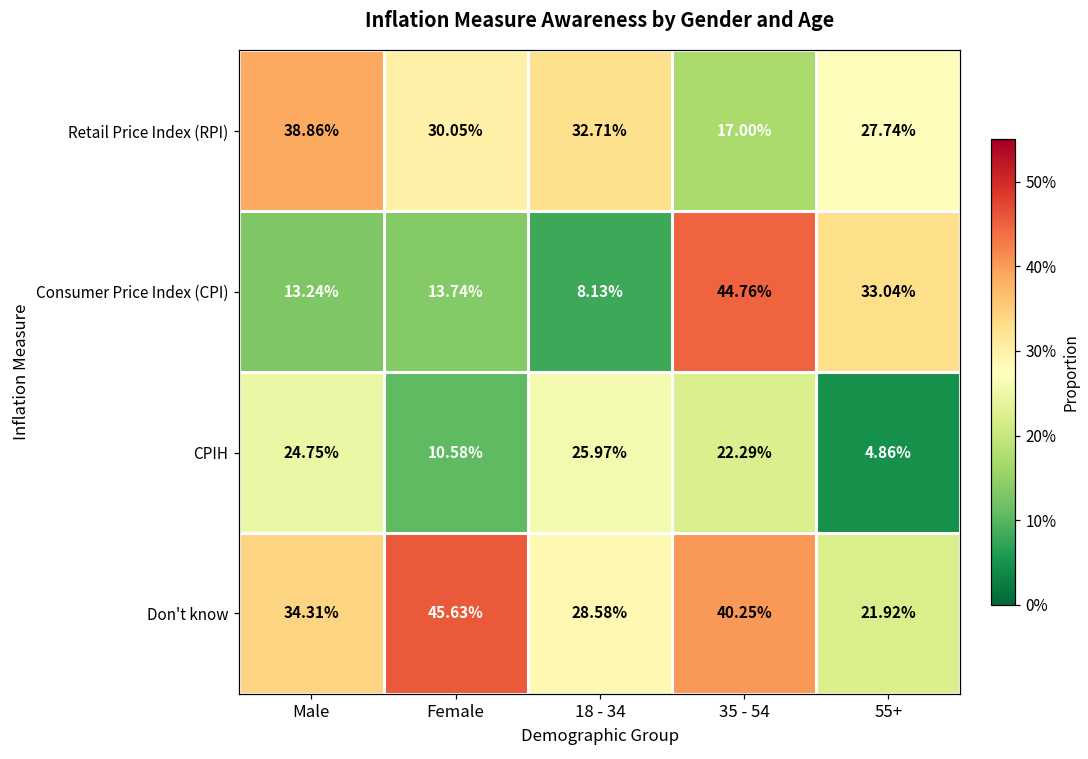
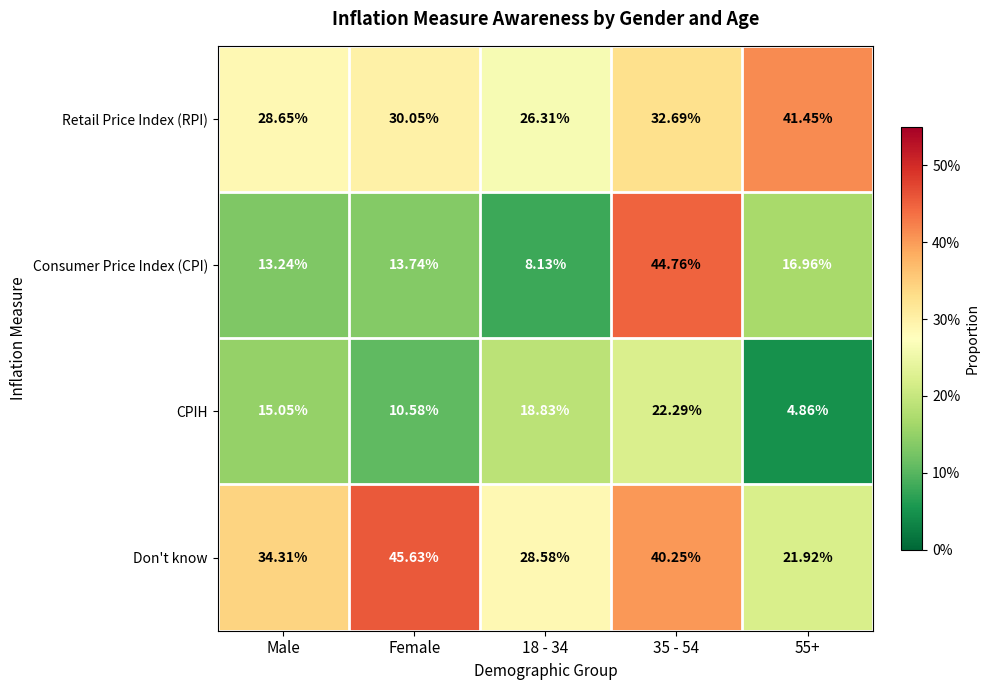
Retail Price Index (RPI), Male: 38.86% -> 28.65%
Retail Price Index (RPI), 18 - 34: 32.71% -> 26.31%
Retail Price Index (RPI), 35 - 54: 17.00% -> 32.69%
Retail Price Index (RPI), 55+: 27.74% -> 41.45%
Consumer Price Index (CPI), 55+: 33.04% -> 16.96%
CPIH, Male: 24.75% -> 15.05%
CPIH, 18 - 34: 25.97% -> 18.83%
